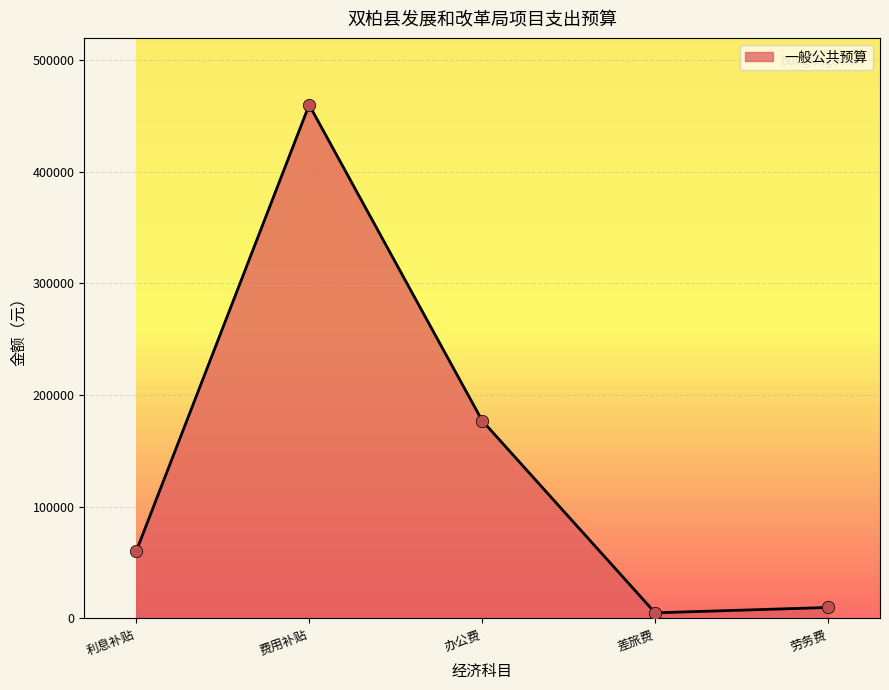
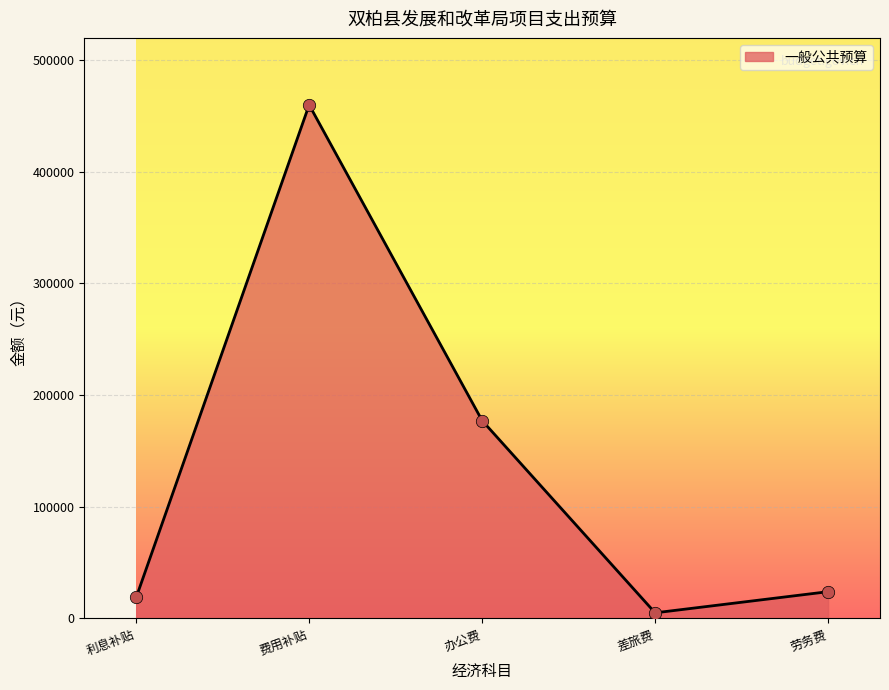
利息补贴: 60000 -> 19000
劳务费: 10000 -> 24000
